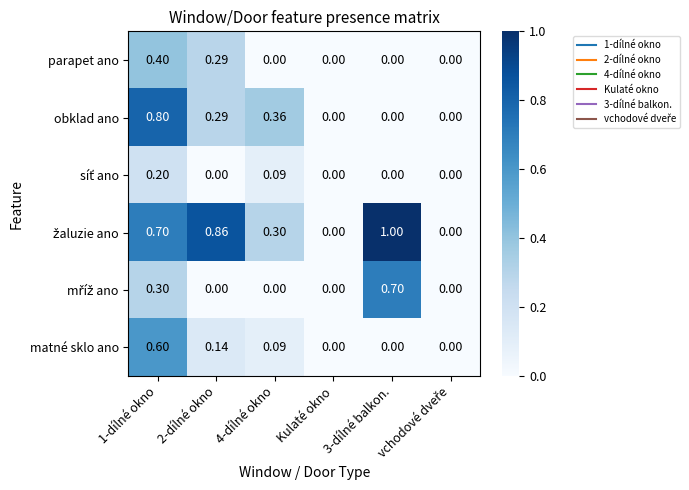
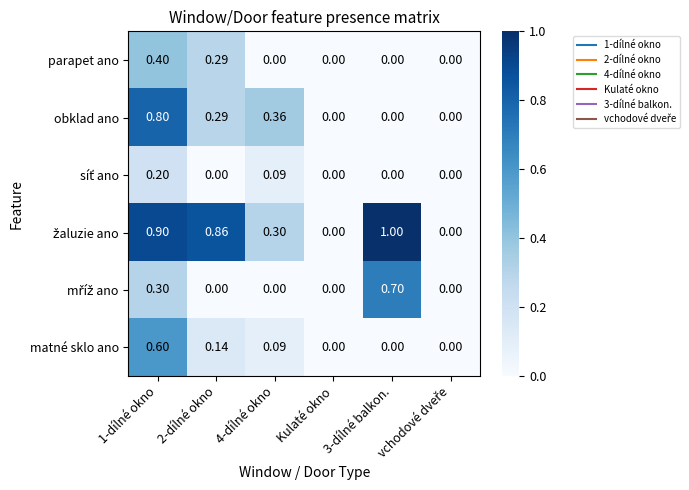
žaluzie ano, 1-dílné okno: 0.70 -> 0.90
